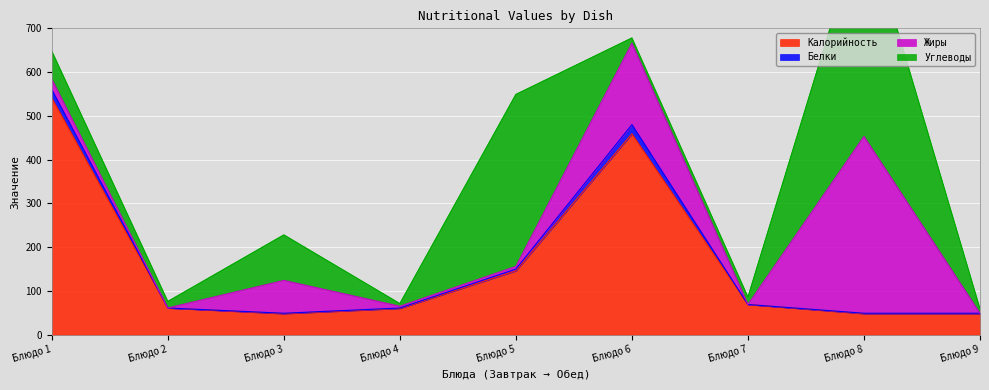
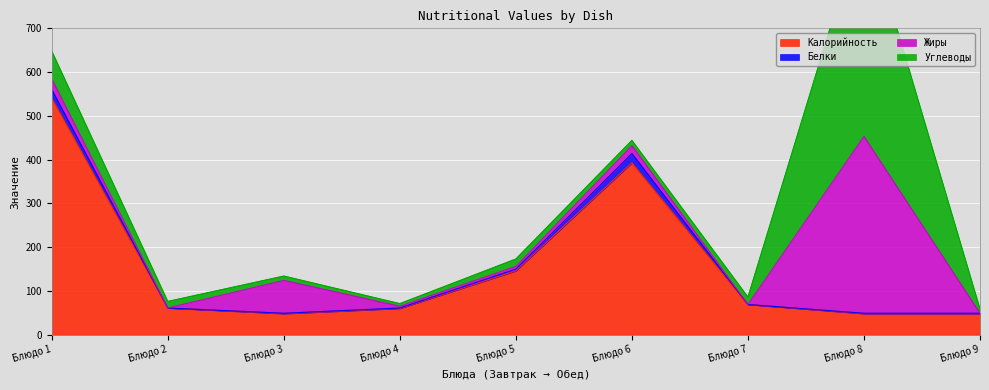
Углеводы, Блюдо 3: 100 -> 10
Углеводы, Блюдо 5: 390 -> 20
Калорийность, Блюдо 6: 460 -> 390
Жиры, Блюдо 6: 190 -> 20
